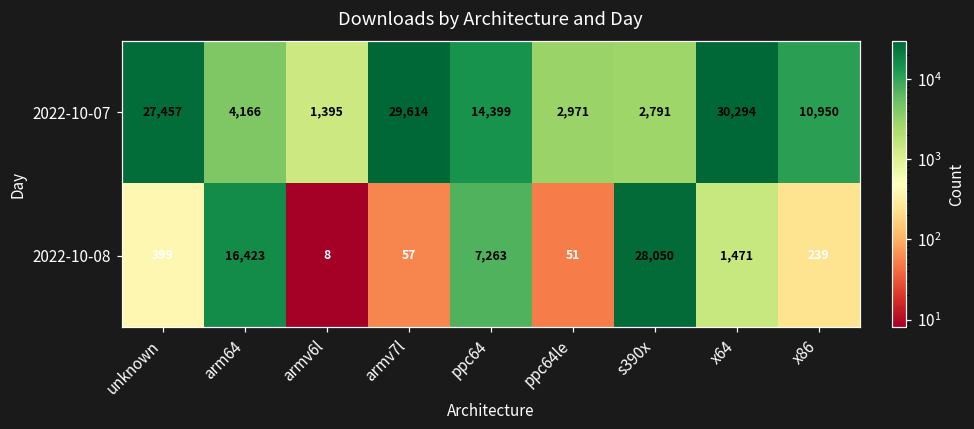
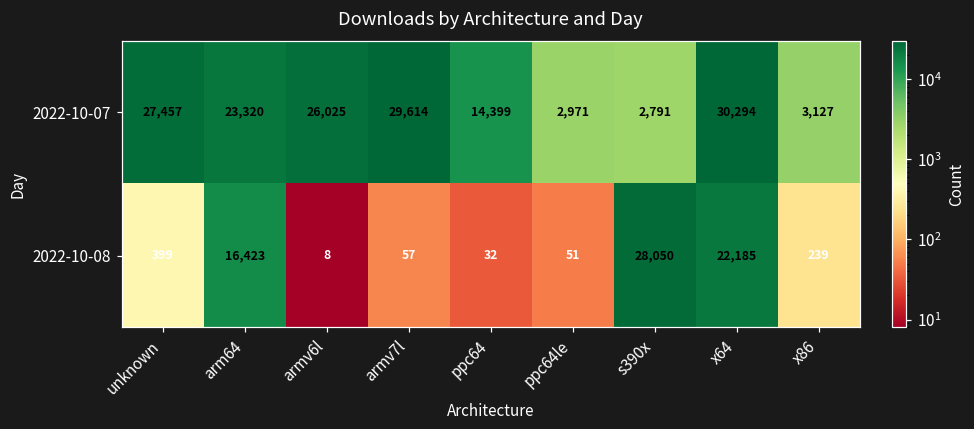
2022-10-07, arm64: 4,166 -> 23,320
2022-10-07, armv6l: 1,395 -> 26,025
2022-10-07, x86: 10,950 -> 3,127
2022-10-08, ppc64: 7,263 -> 32
2022-10-08, x64: 1,471 -> 22,185
